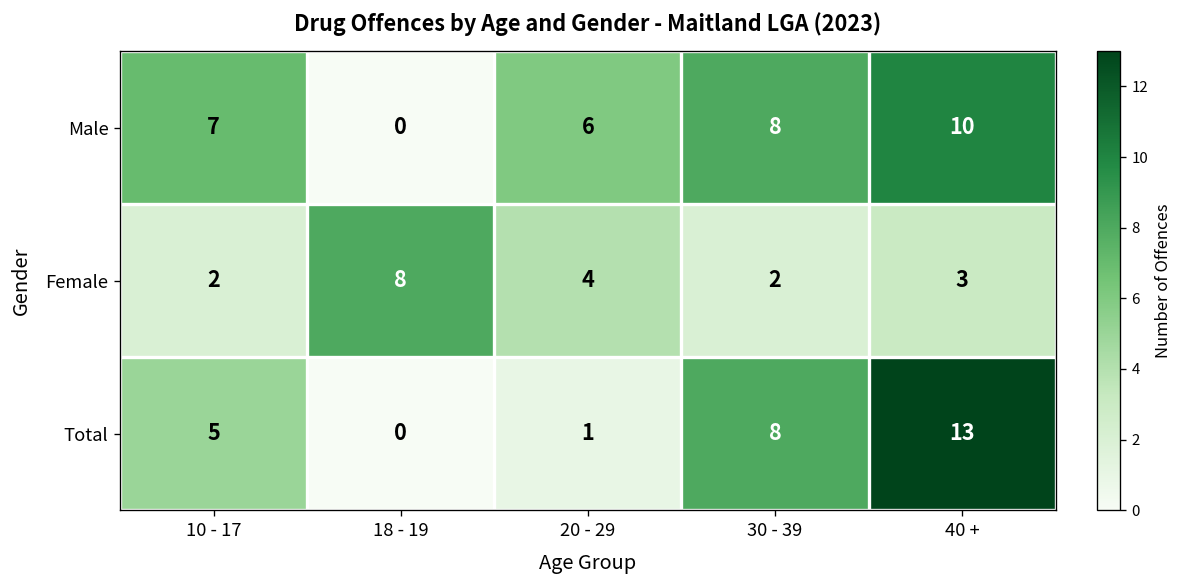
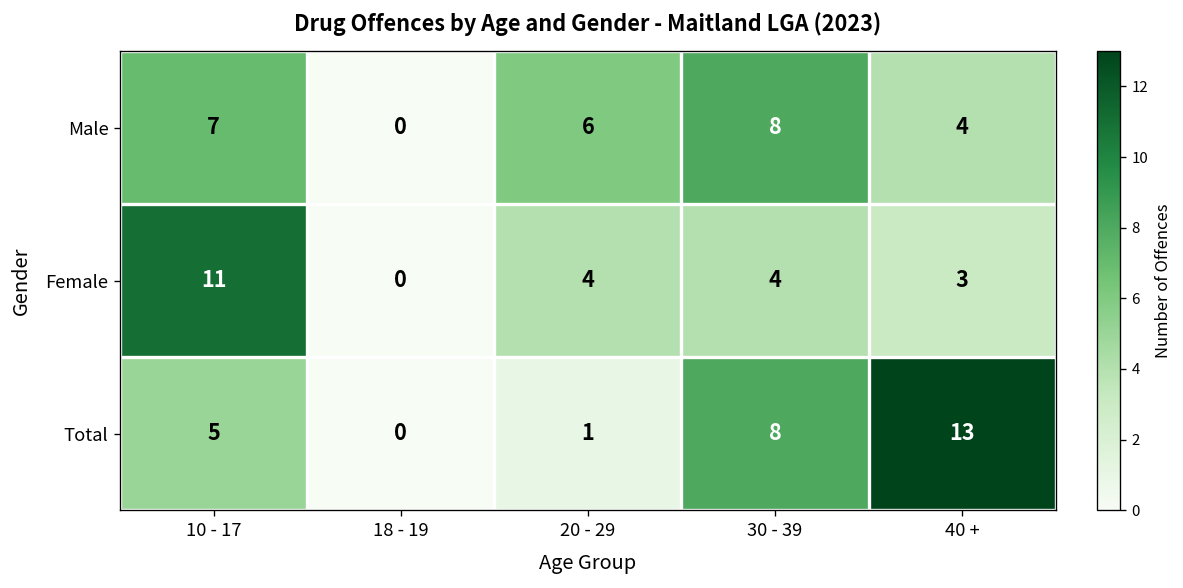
Male, 40 +: 10 -> 4
Female, 10 - 17: 2 -> 11
Female, 18 - 19: 8 -> 0
Female, 30 - 39: 2 -> 4
